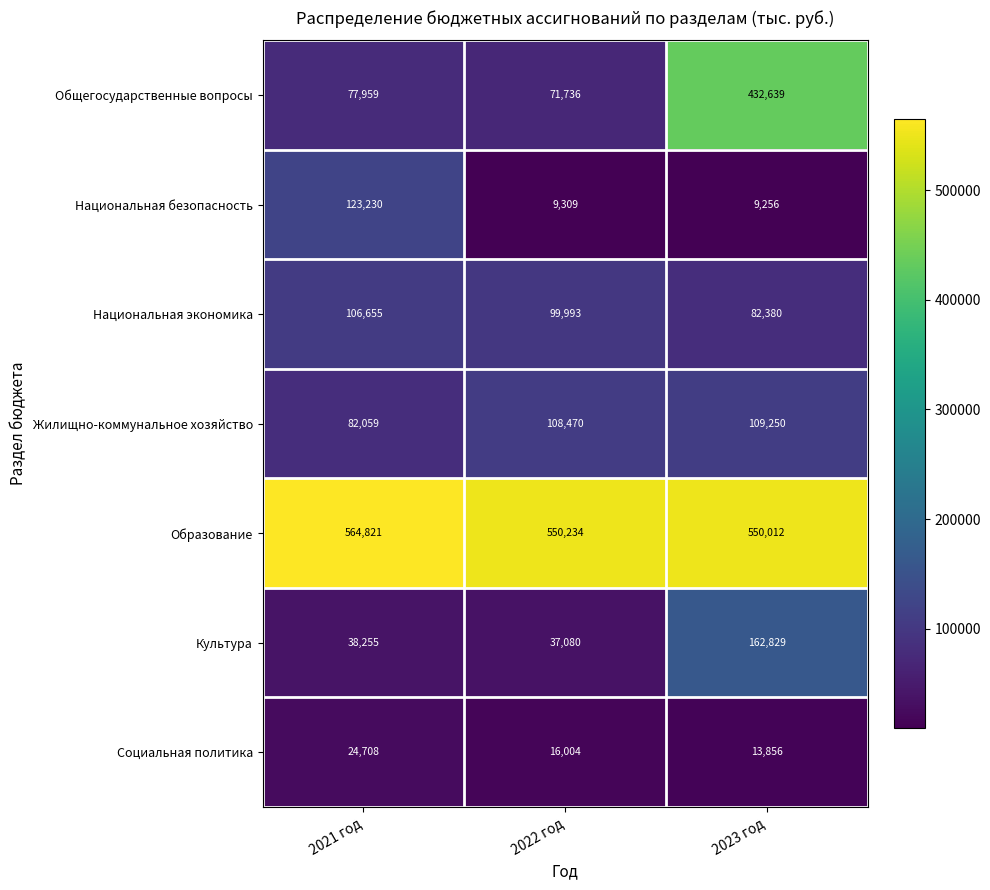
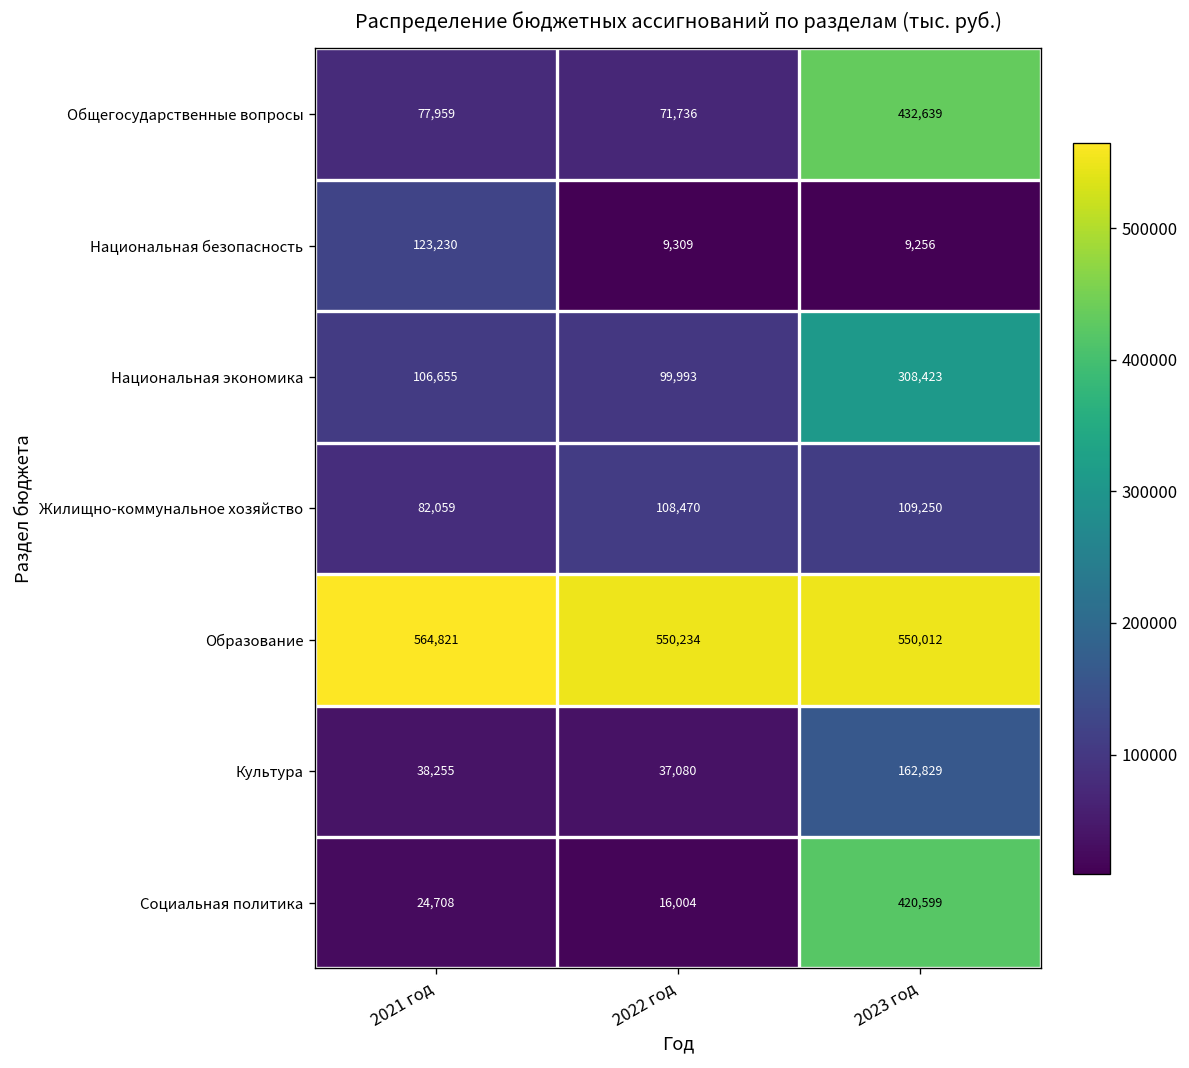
Национальная экономика, 2023 год: 82,380 -> 308,423
Социальная политика, 2023 год: 13,856 -> 420,599
